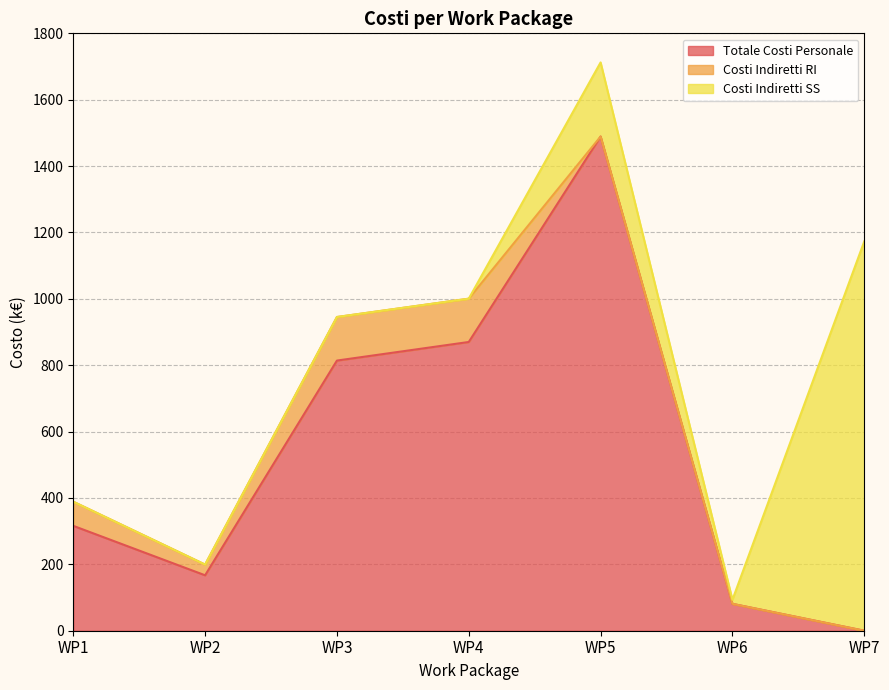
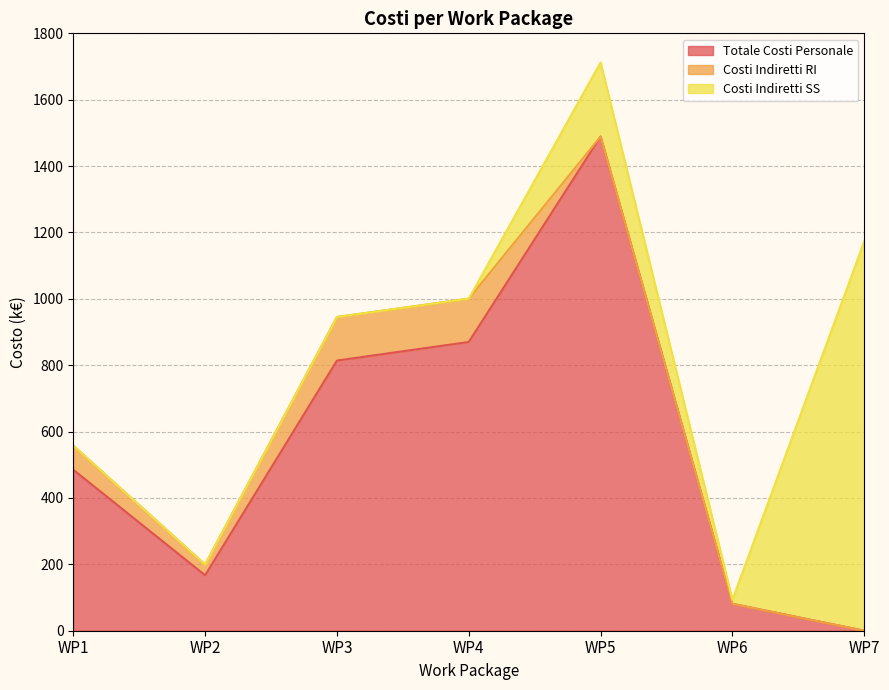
Totale Costi Personale, WP1: 320 -> 490
